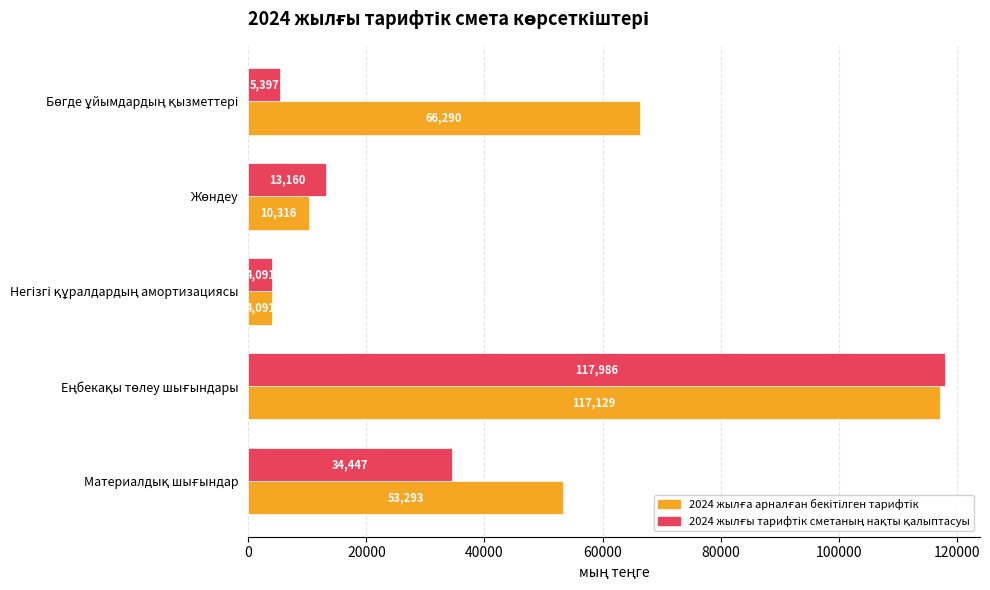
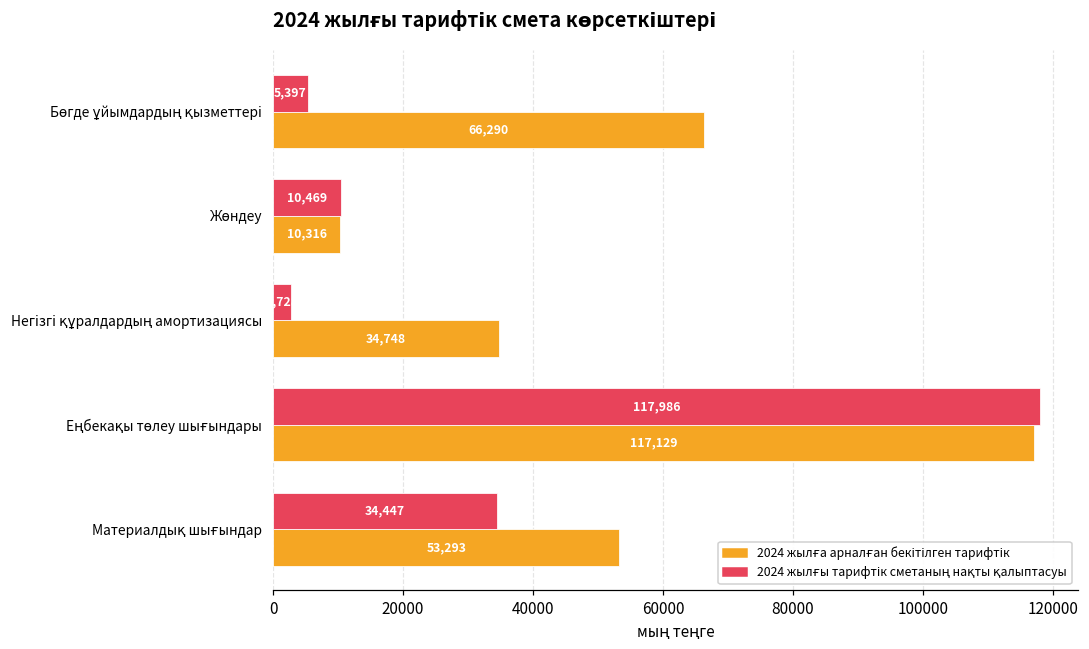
2024 жылғы тарифтік сметаның нақты қалыптасуы, Жөндеу: 13,160 -> 10,469
2024 жылғы тарифтік сметаның нақты қалыптасуы, Негізгі құралдардың амортизациясы: 4000 -> 3000
2024 жылға арналған бекітілген тарифтік, Негізгі құралдардың амортизациясы: 4,091 -> 34,748
